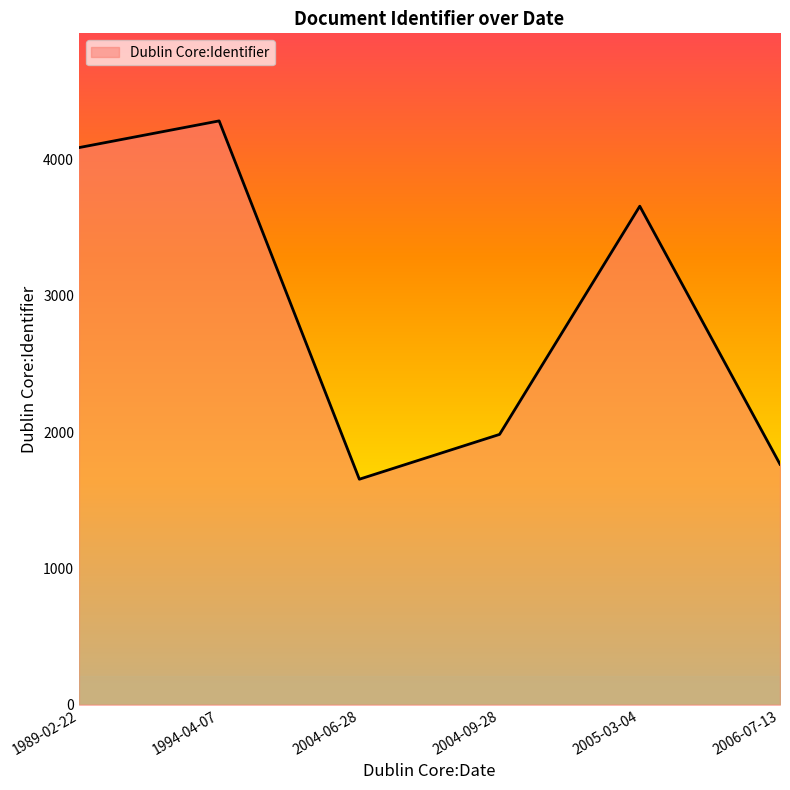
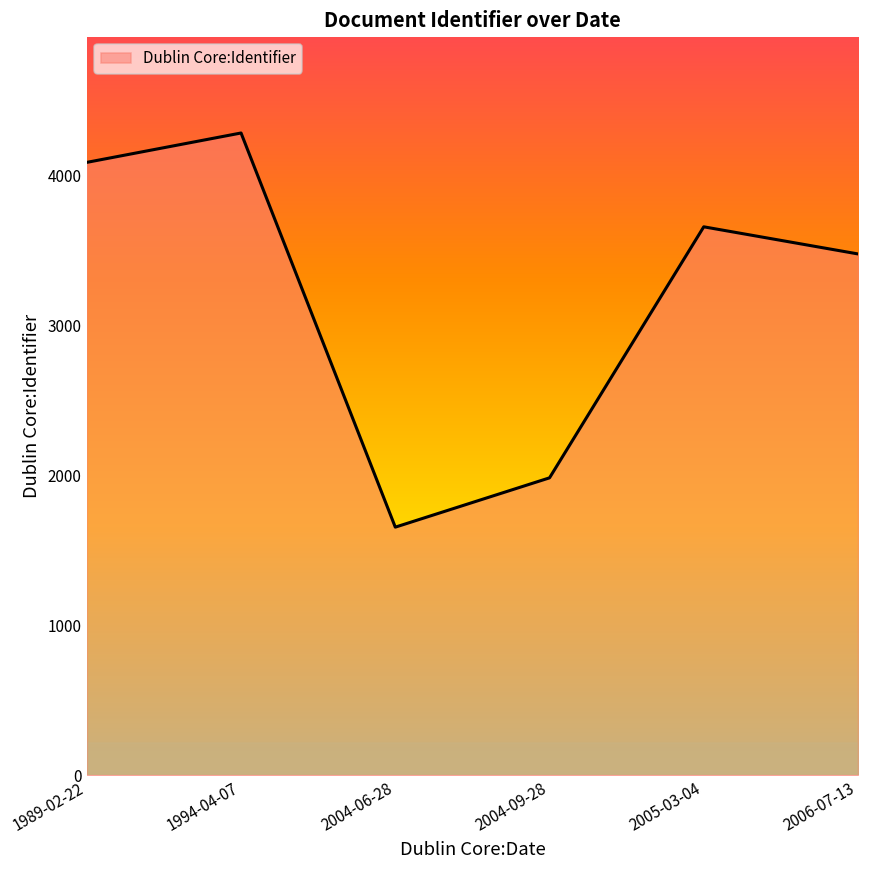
2006-07-13: 1770 -> 3480
